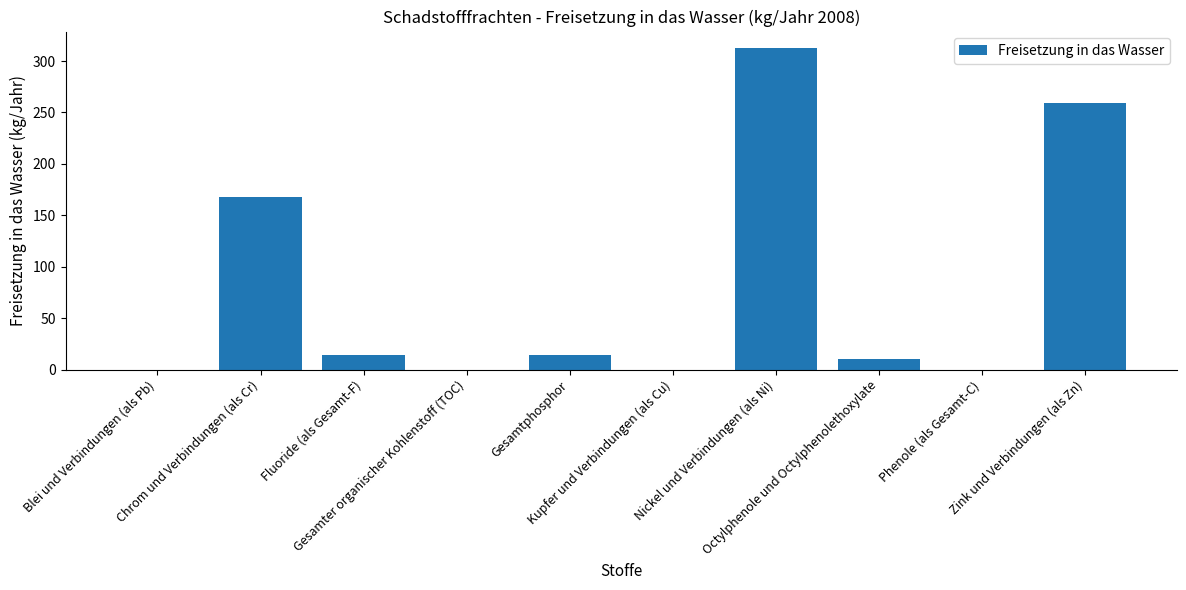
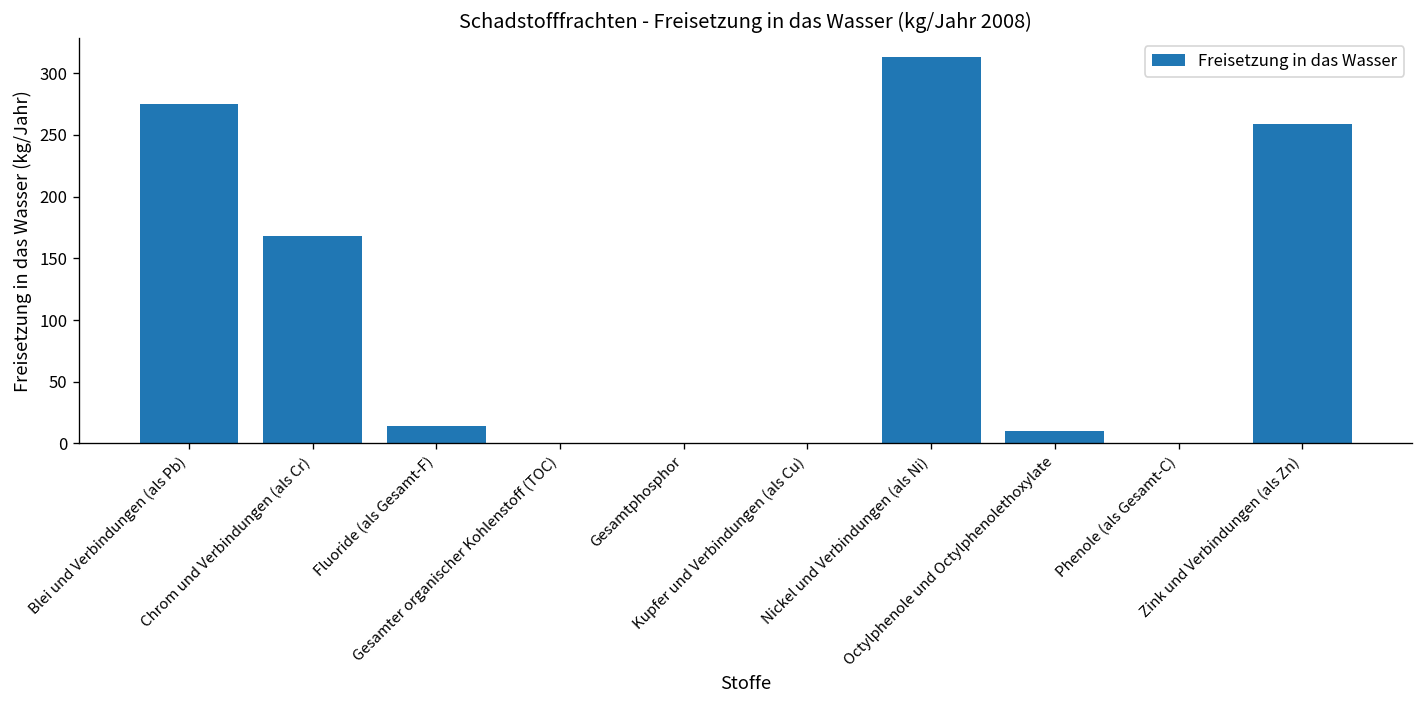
Blei und Verbindungen (als Pb): 0 -> 275
Gesamtphosphor: 14 -> 0
